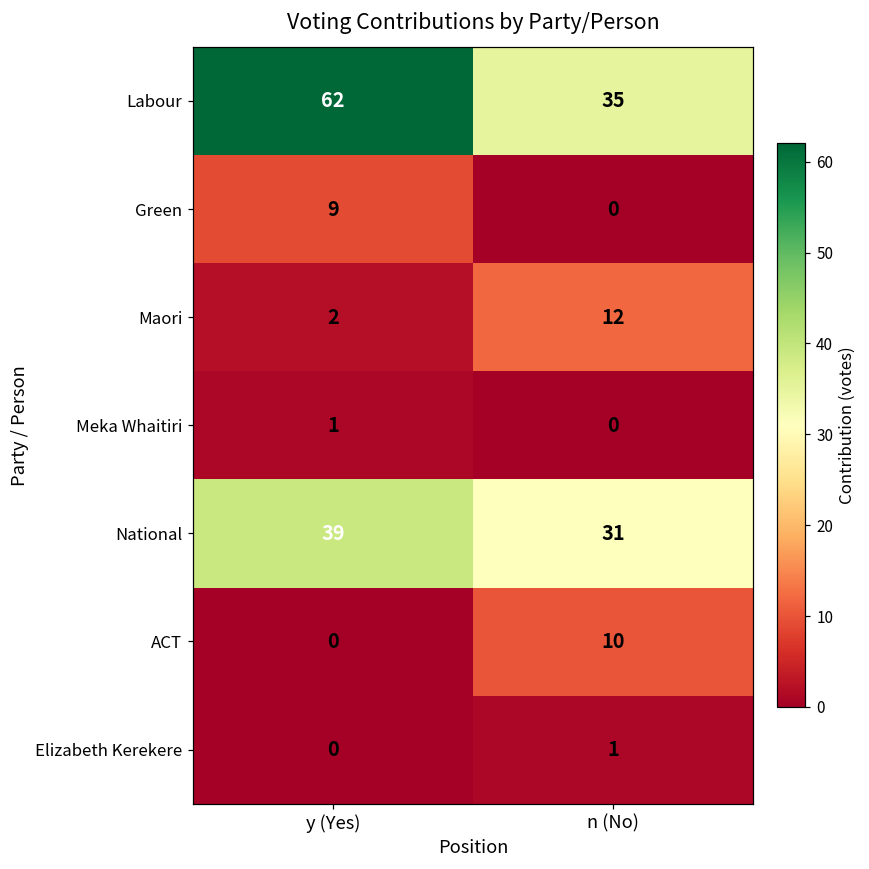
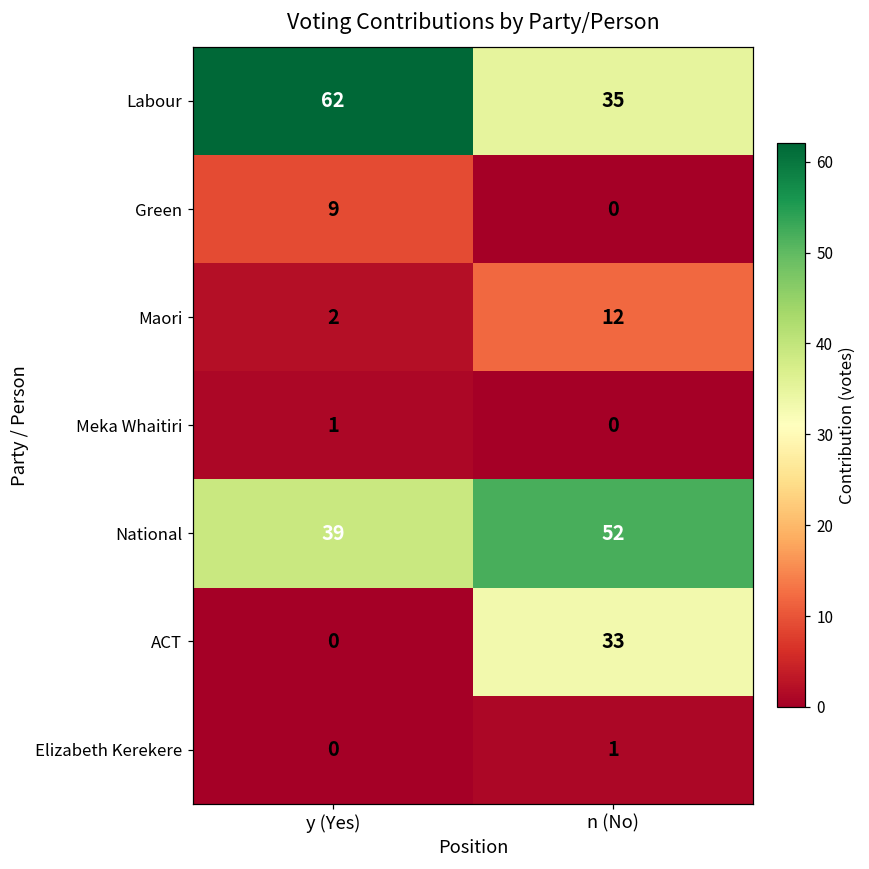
National, n (No): 31 -> 52
ACT, n (No): 10 -> 33
